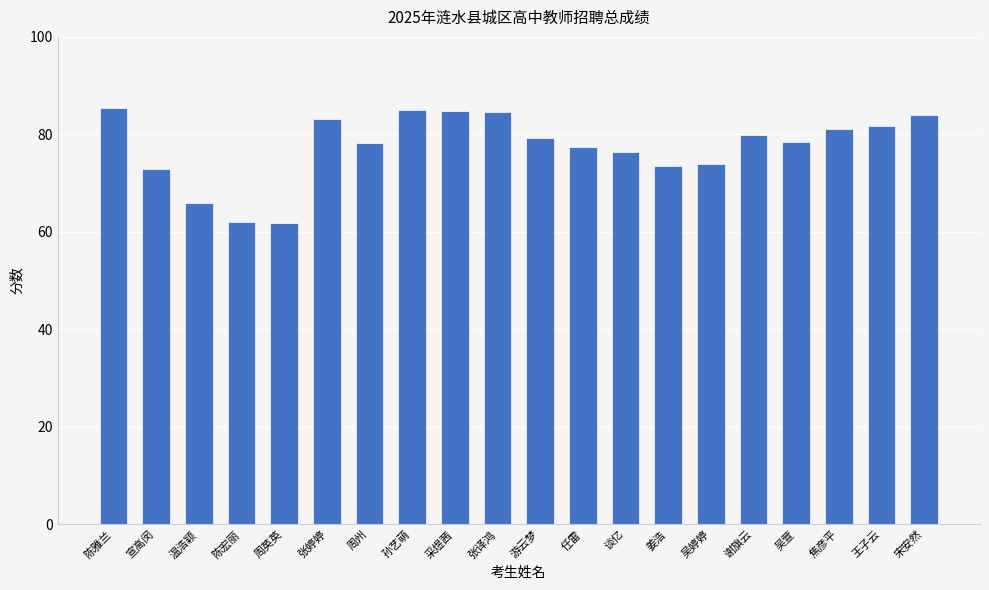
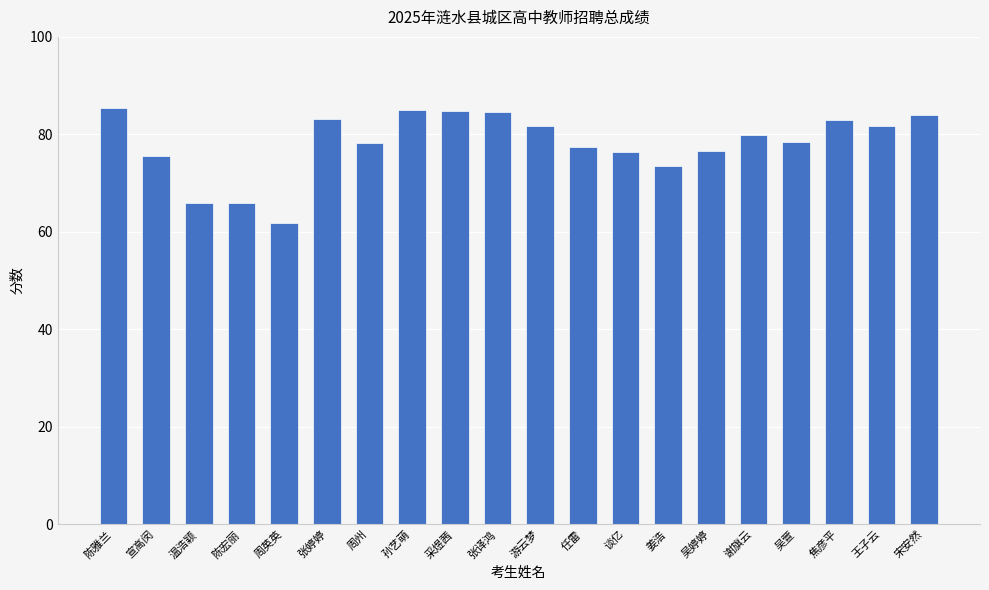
宣高闵: 73 -> 76
陈宏丽: 62 -> 66
游云梦: 79 -> 82
吴婷婷: 74 -> 77
焦彦平: 81 -> 83
